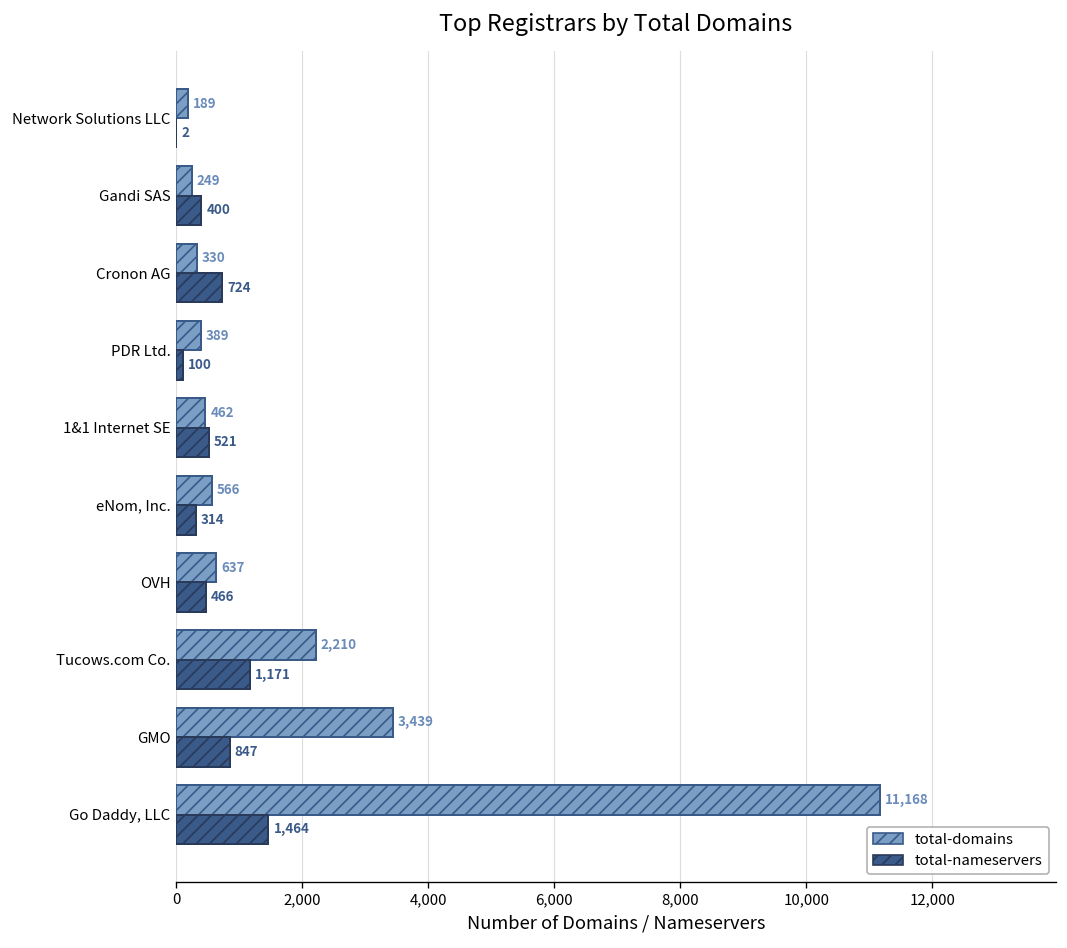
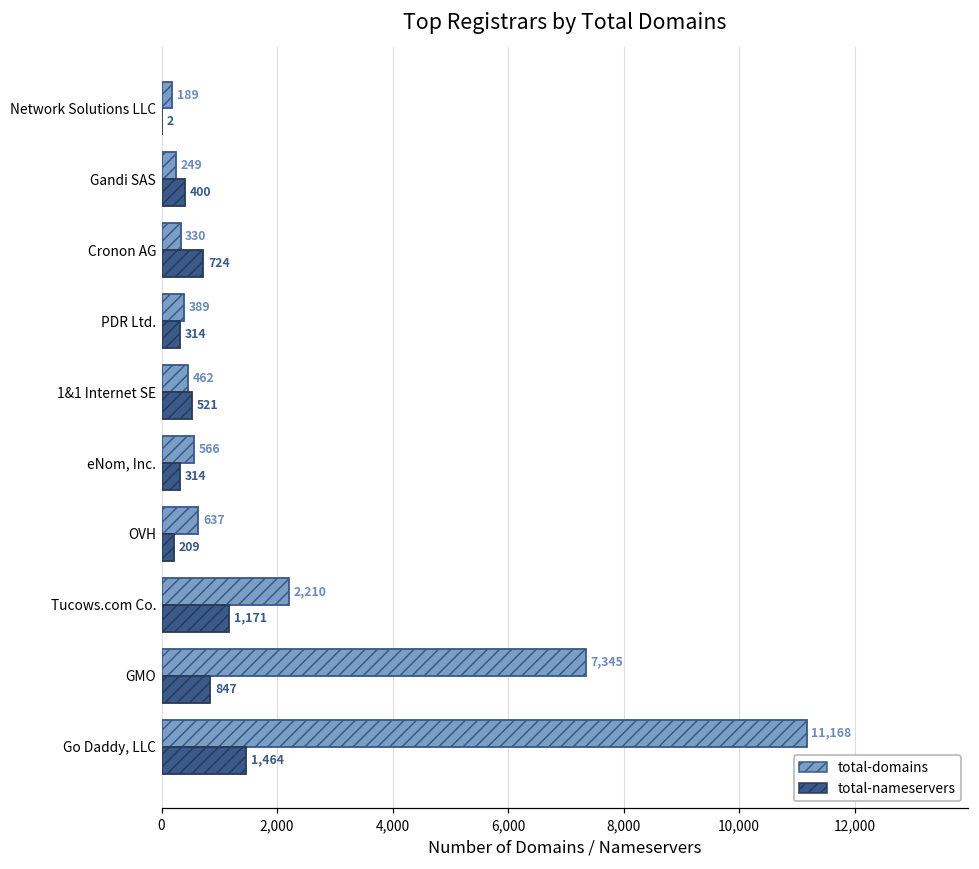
total-nameservers, PDR Ltd.: 100 -> 314
total-nameservers, OVH: 466 -> 209
total-domains, GMO: 3,439 -> 7,345
